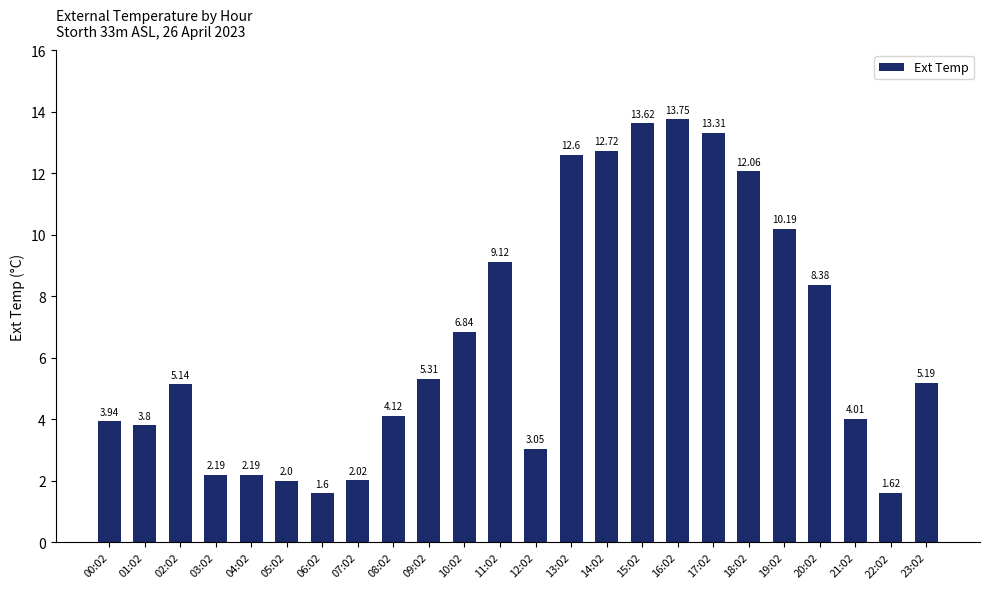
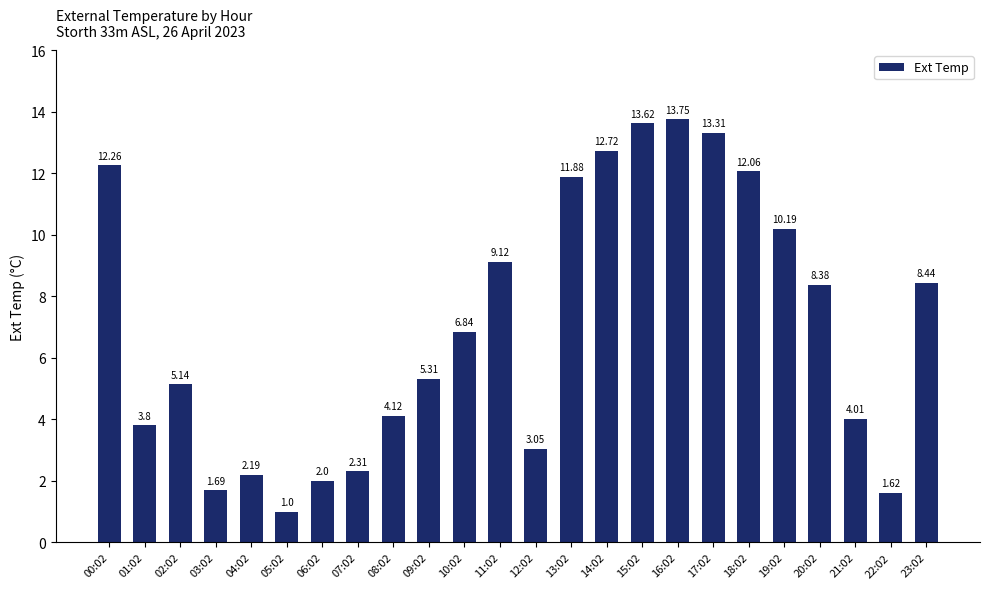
00:02: 3.94 -> 12.26
03:02: 2.19 -> 1.69
05:02: 2.0 -> 1.0
06:02: 1.6 -> 2.0
07:02: 2.02 -> 2.31
13:02: 12.6 -> 11.88
23:02: 5.19 -> 8.44
